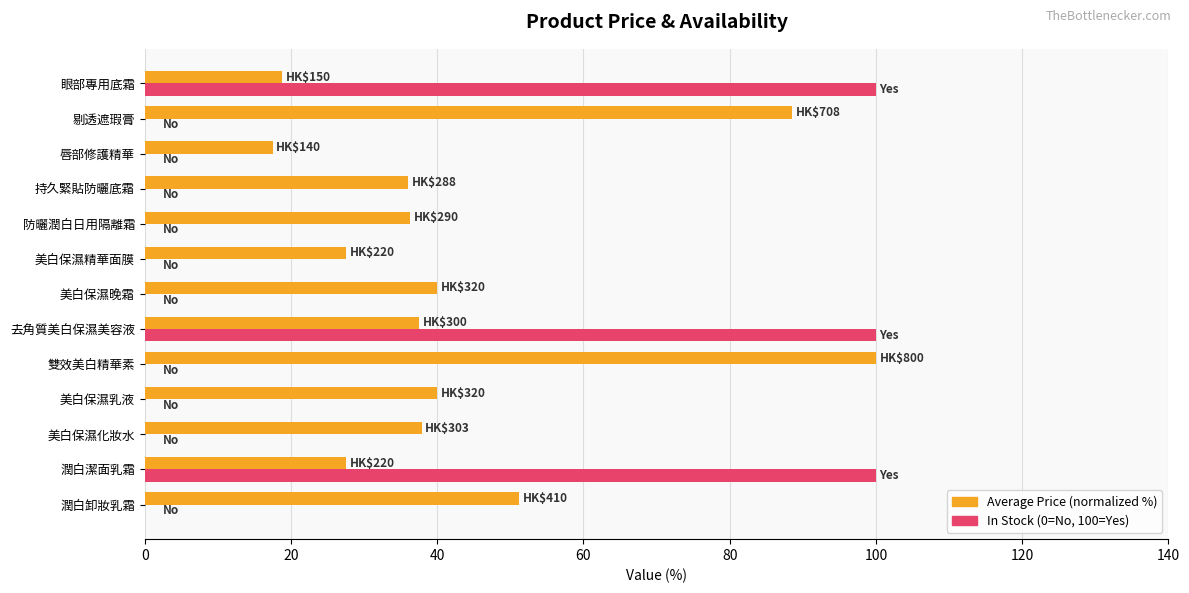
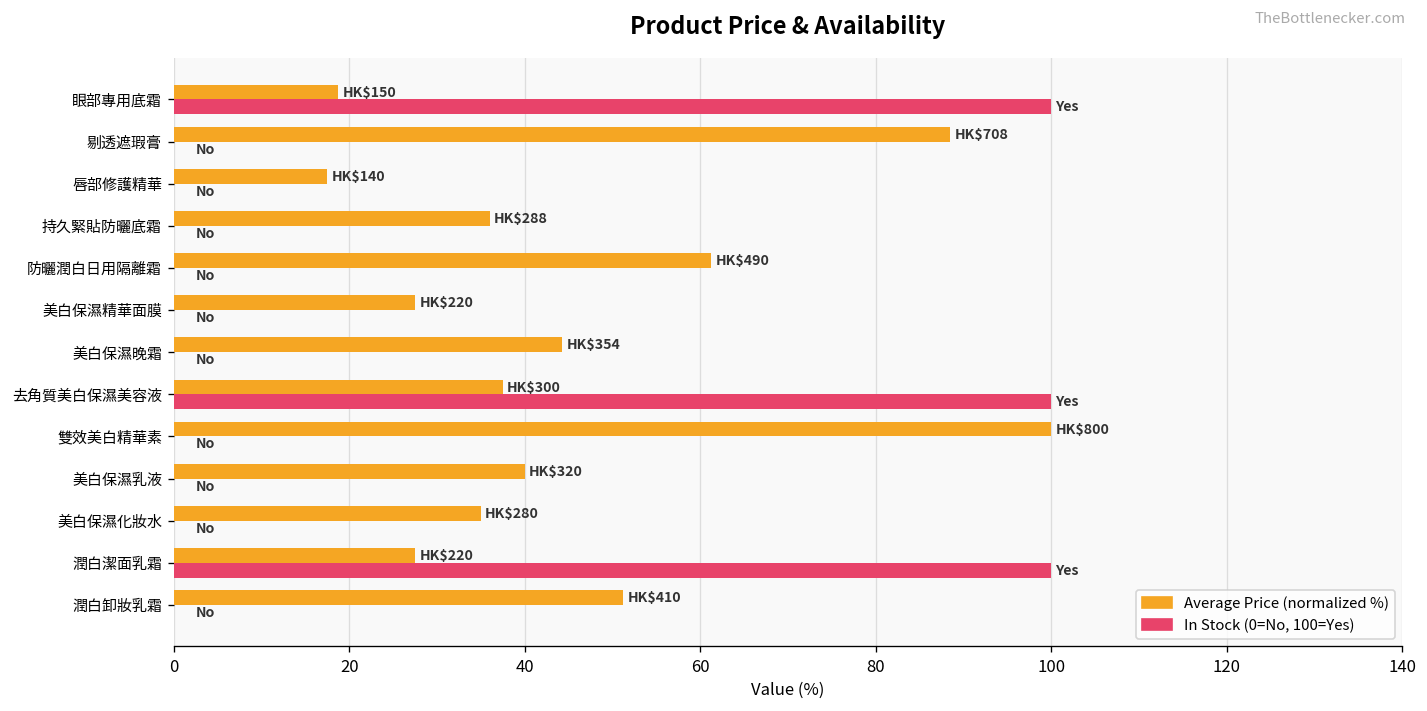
Average Price (normalized %), 防曬潤白日用隔離霜: $290 -> $490
Average Price (normalized %), 美白保濕晚霜: $320 -> $354
Average Price (normalized %), 美白保濕化妝水: $303 -> $280
